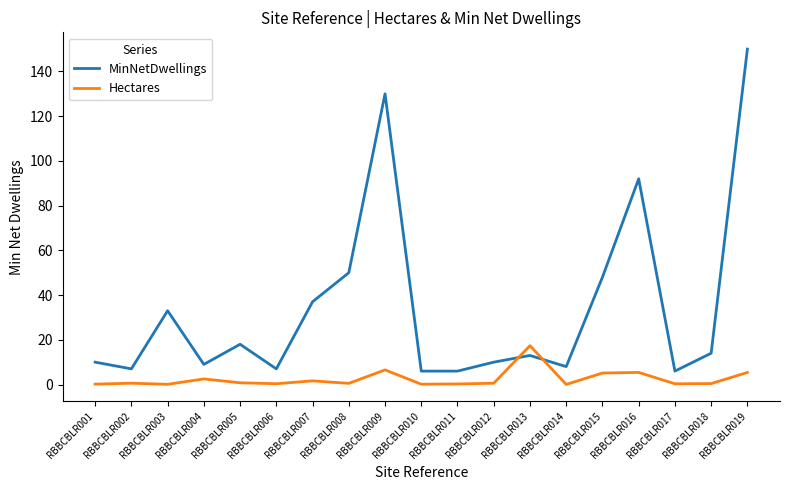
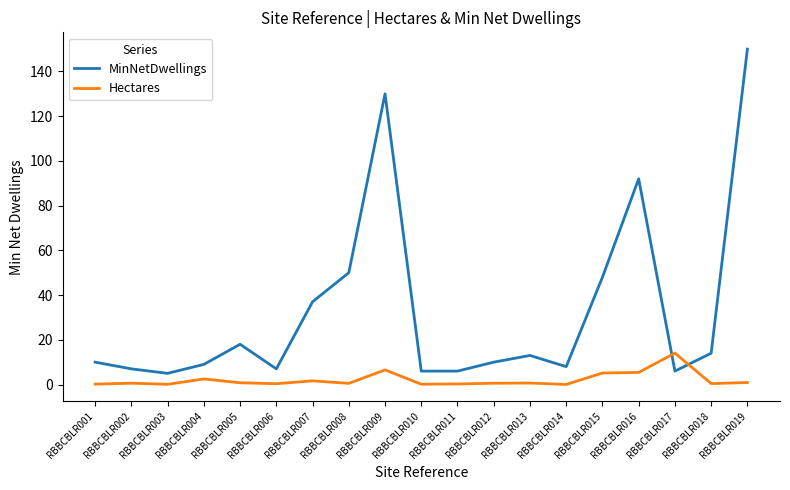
MinNetDwellings, RBBCBLR003: 33 -> 5
Hectares, RBBCBLR013: 17 -> 1
Hectares, RBBCBLR017: 0 -> 14
Hectares, RBBCBLR019: 5 -> 1
